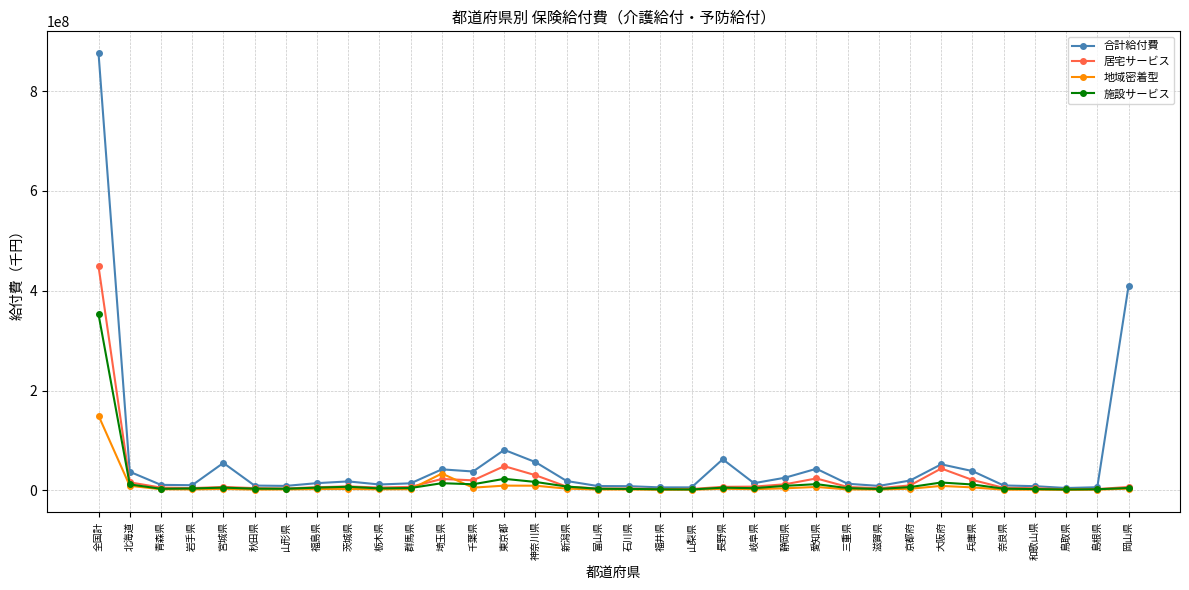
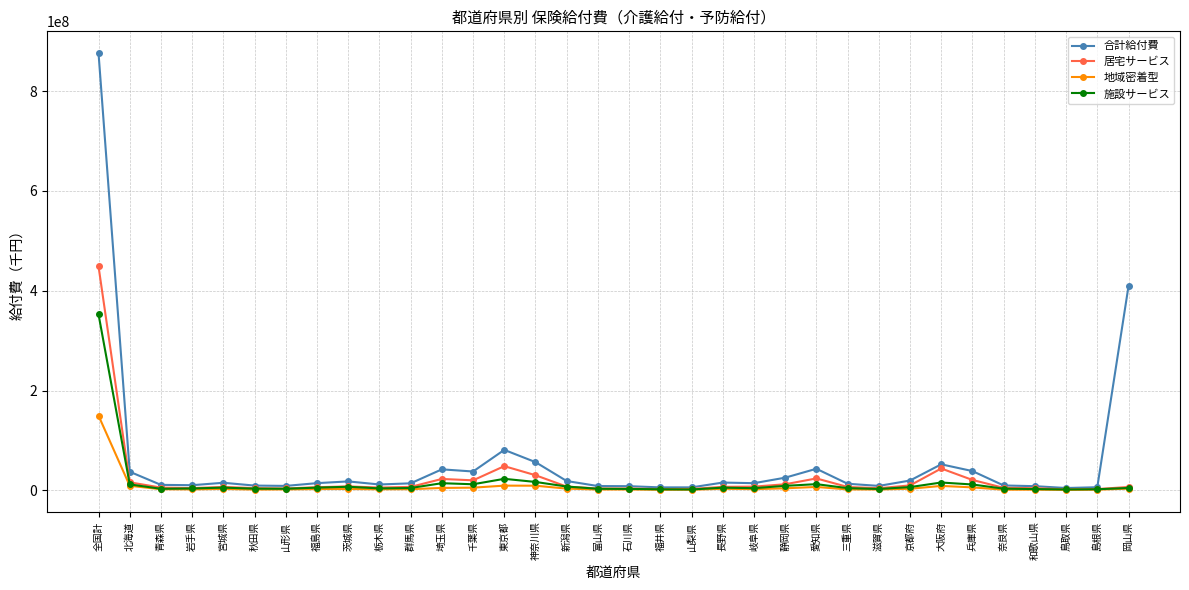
合計給付費, 宮城県: 50000000 -> 20000000
地域密着型, 埼玉県: 30000000 -> 0
合計給付費, 長野県: 60000000 -> 20000000
